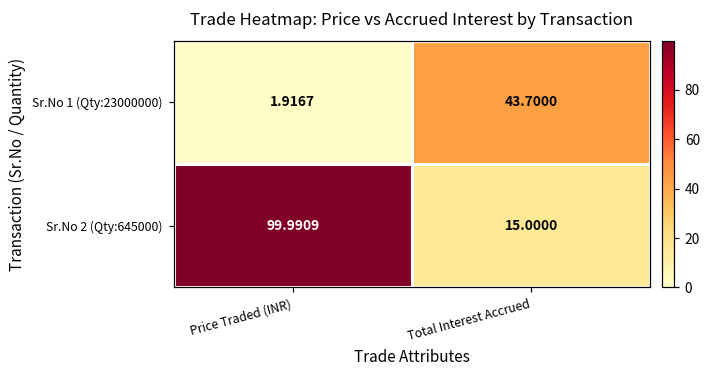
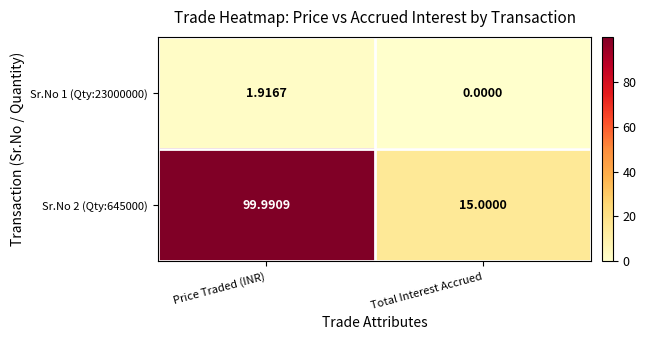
Sr.No 1 (Qty:23000000), Total Interest Accrued: 43.7000 -> 0.0000
